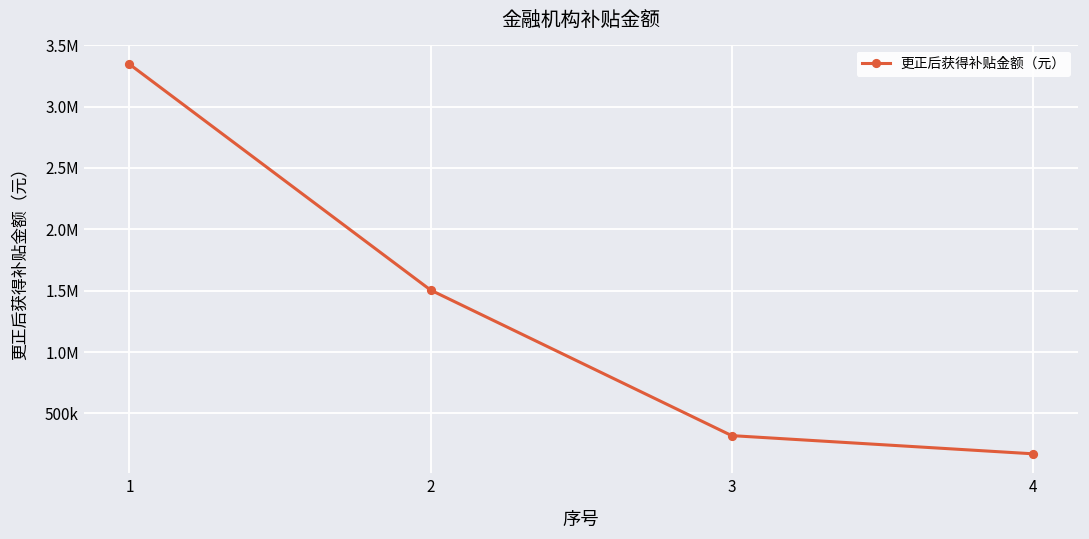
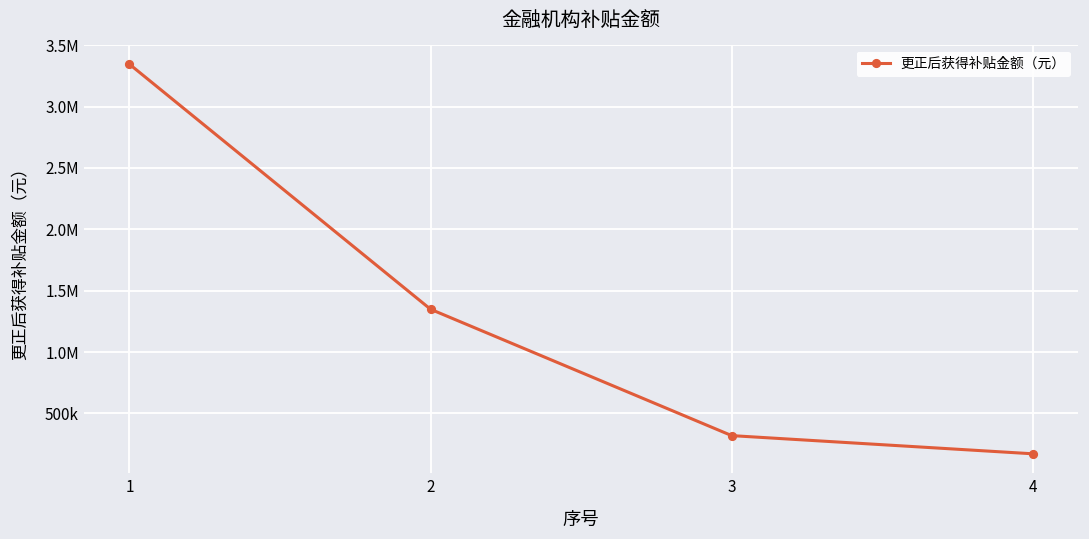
2: 1500000 -> 1350000
